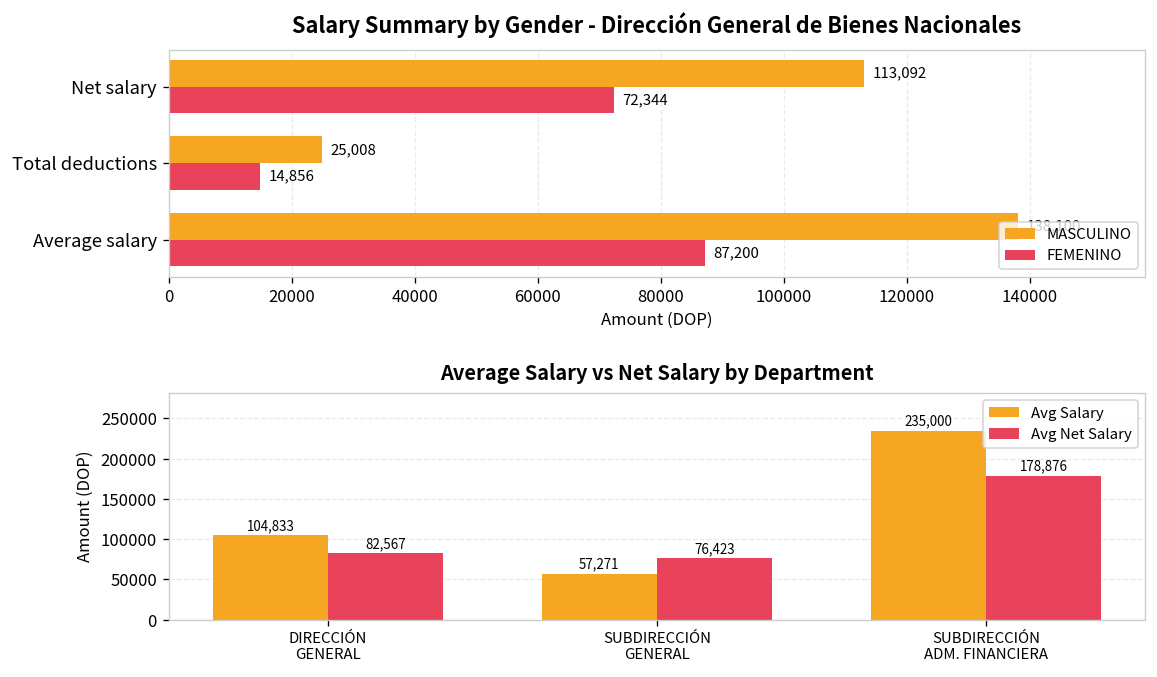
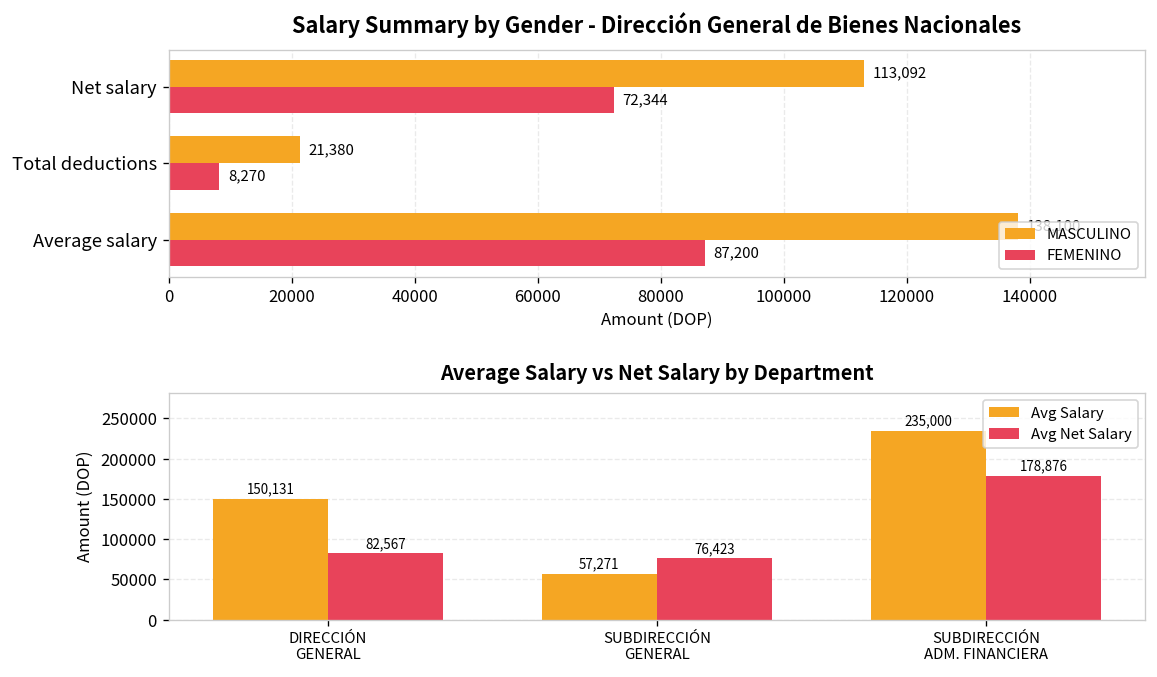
Salary Summary by Gender - Dirección General de Bienes Nacionales, MASCULINO, Total deductions: 25,008 -> 21,380
Salary Summary by Gender - Dirección General de Bienes Nacionales, FEMENINO, Total deductions: 14,856 -> 8,270
Average Salary vs Net Salary by Department, Avg Salary, DIRECCIÓN GENERAL: 104,833 -> 150,131
